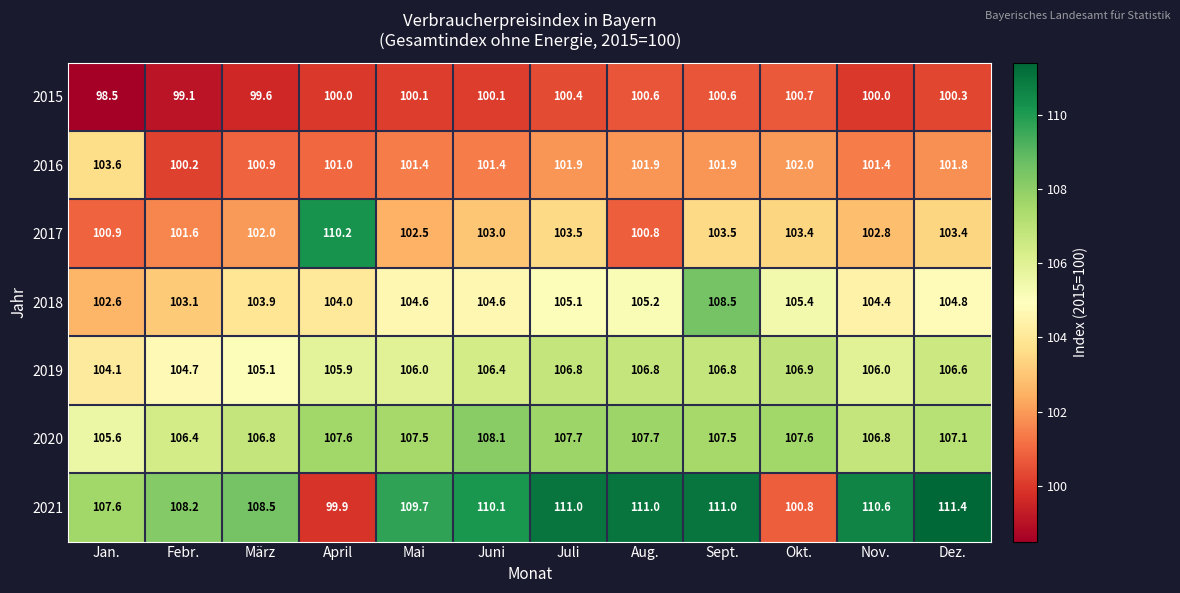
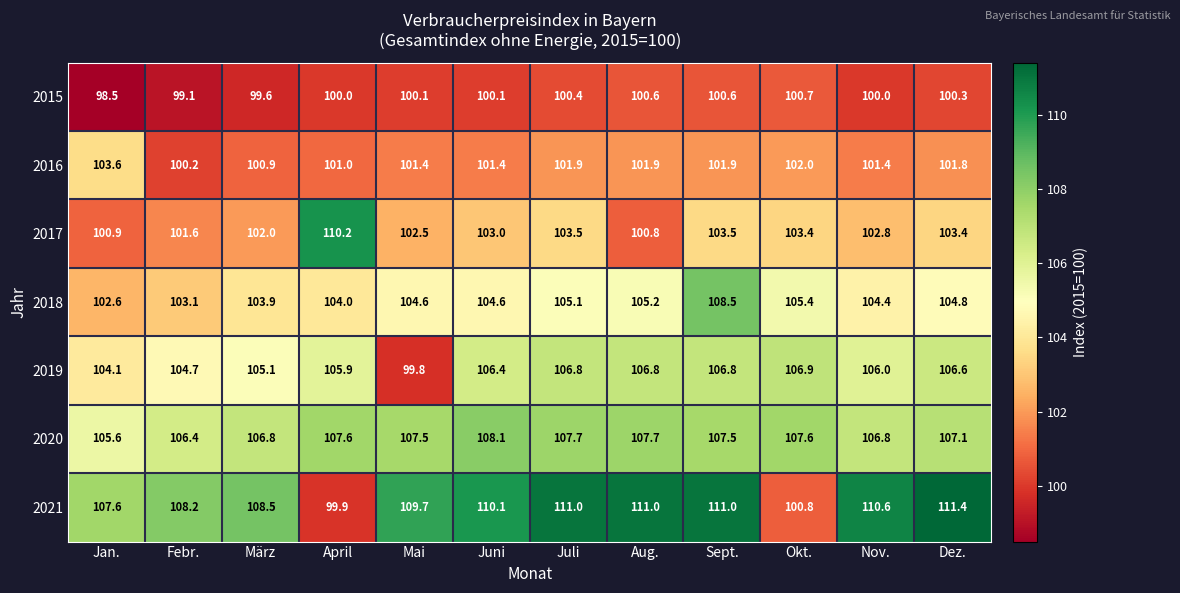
2019, Mai: 106.0 -> 99.8
